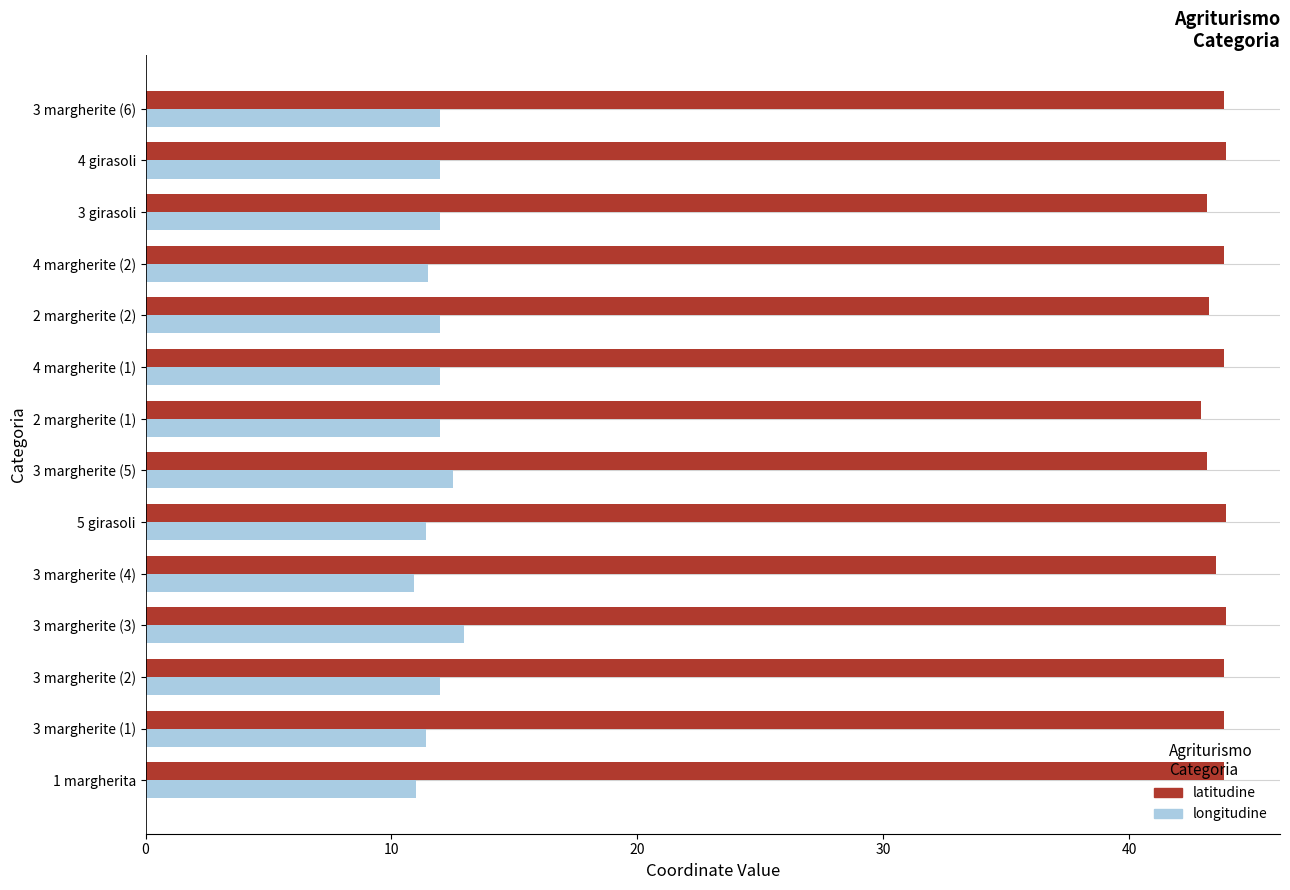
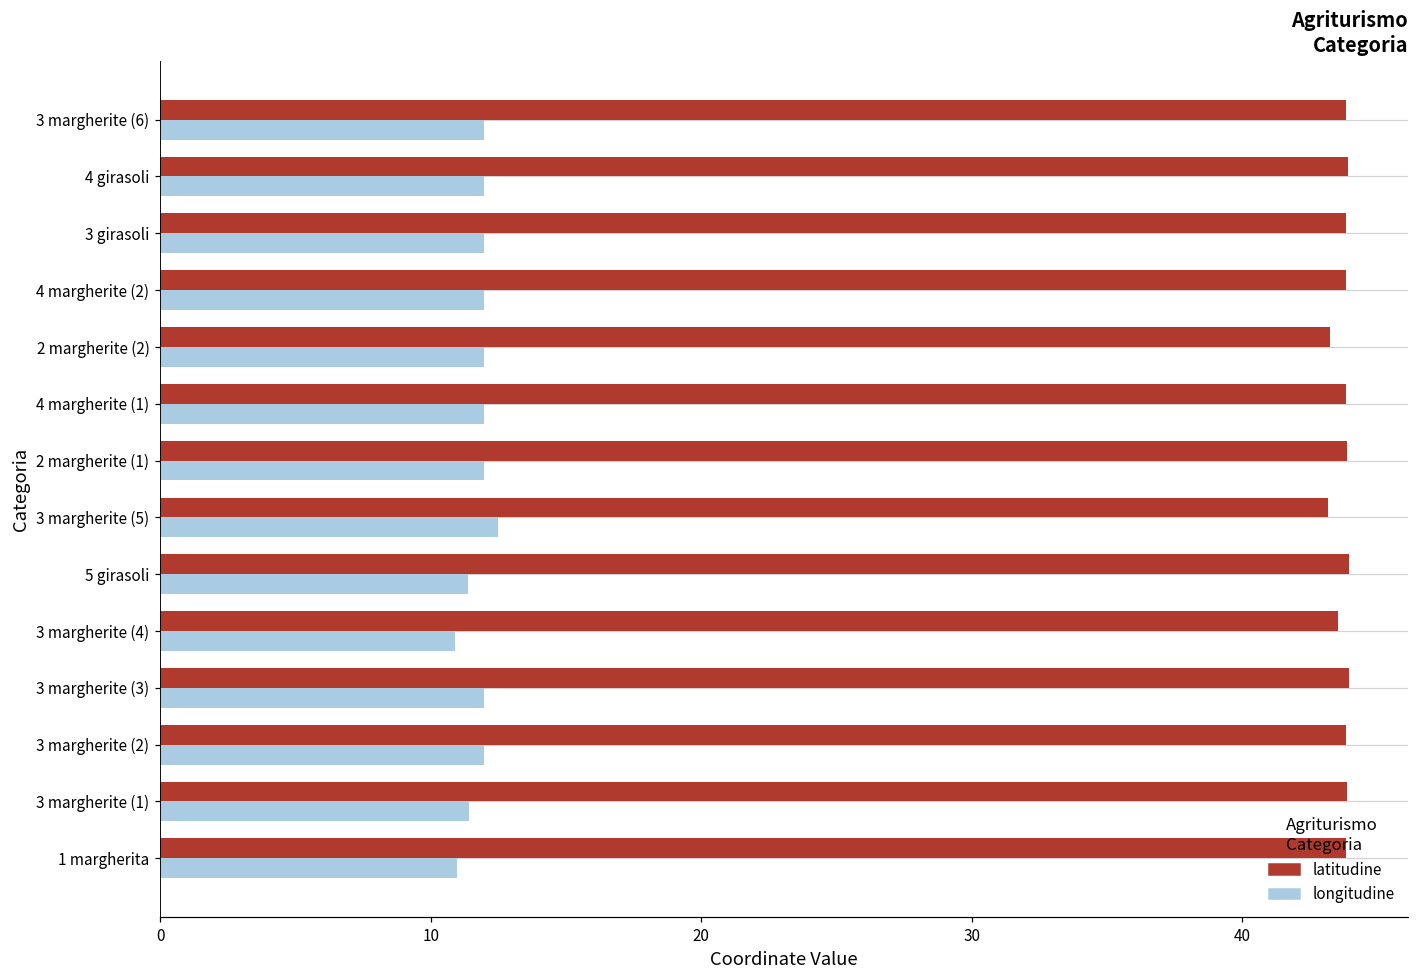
latitudine, 3 girasoli: 43.2 -> 43.8
longitudine, 4 margherite (2): 11.5 -> 12.0
latitudine, 2 margherite (1): 42.9 -> 43.9
longitudine, 3 margherite (3): 12.9 -> 12.0
